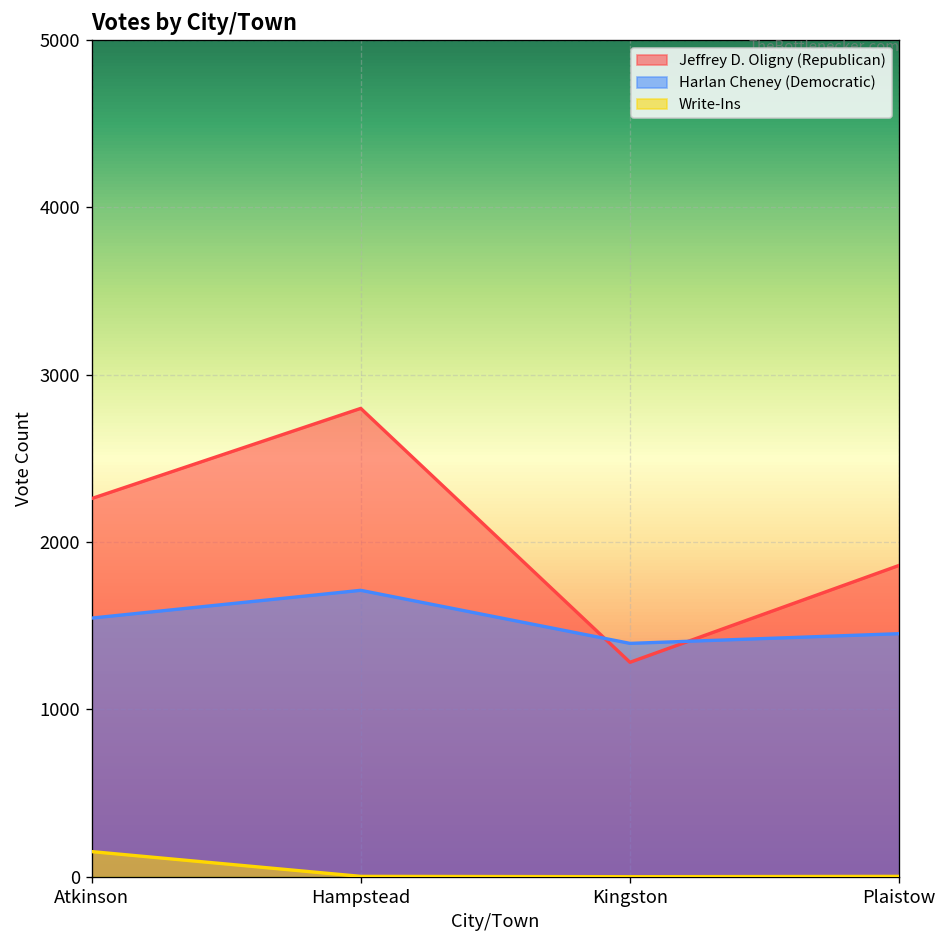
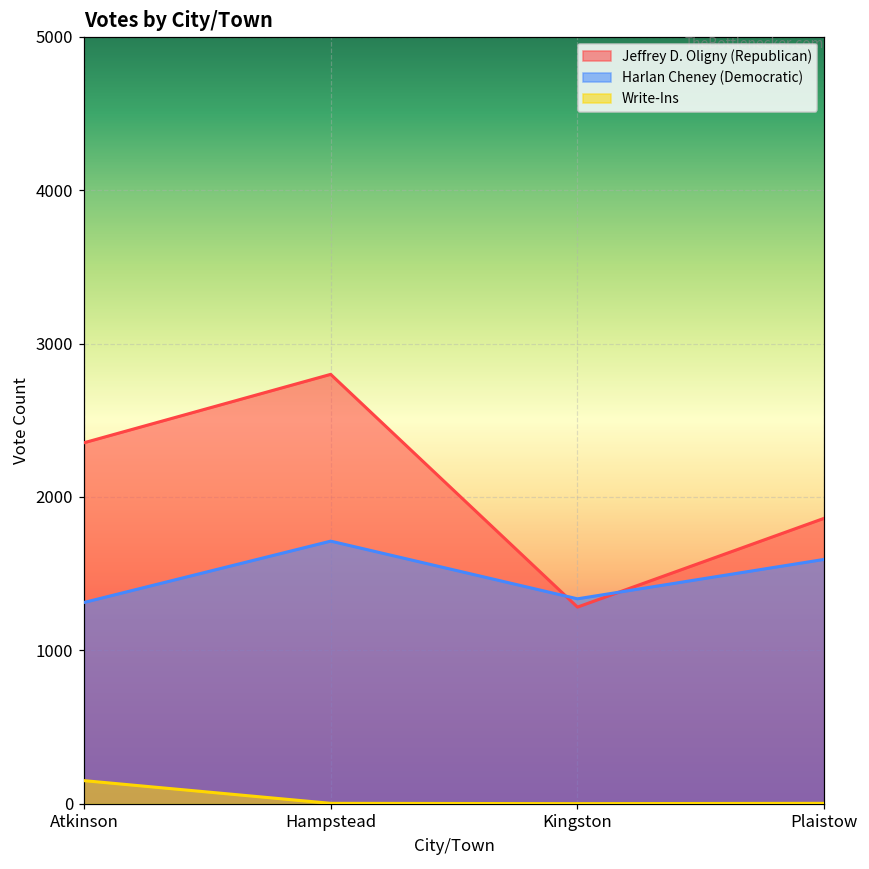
Jeffrey D. Oligny (Republican), Atkinson: 2260 -> 2350
Harlan Cheney (Democratic), Atkinson: 1550 -> 1310
Harlan Cheney (Democratic), Kingston: 1400 -> 1340
Harlan Cheney (Democratic), Plaistow: 1450 -> 1590
